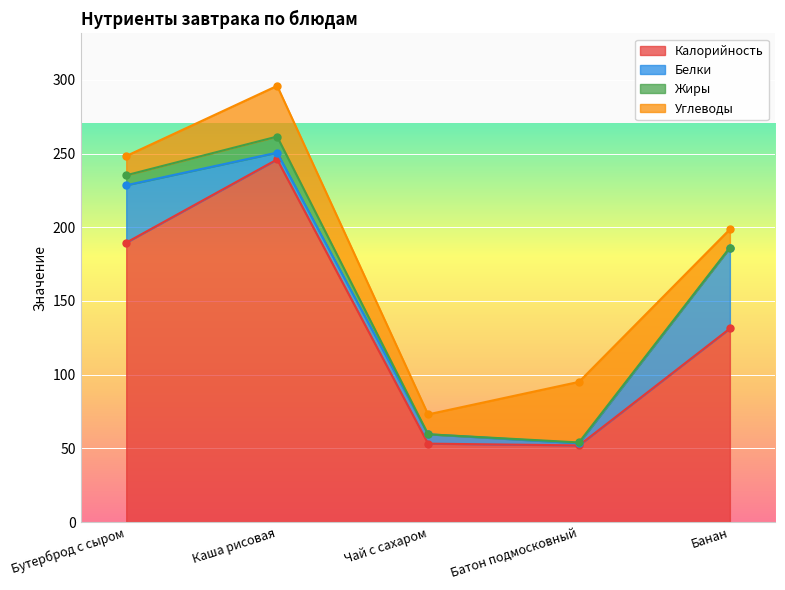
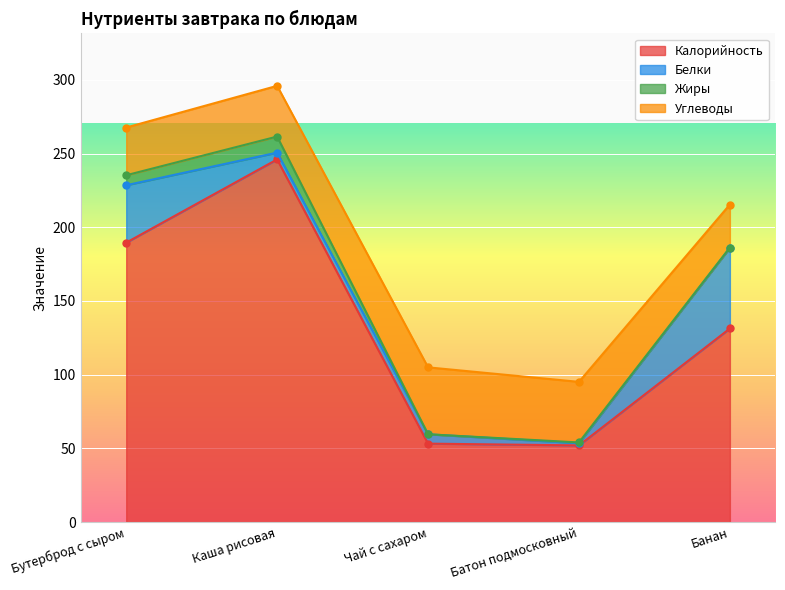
Углеводы, Бутерброд с сыром: 13 -> 32
Углеводы, Чай с сахаром: 14 -> 45
Углеводы, Банан: 12 -> 29
